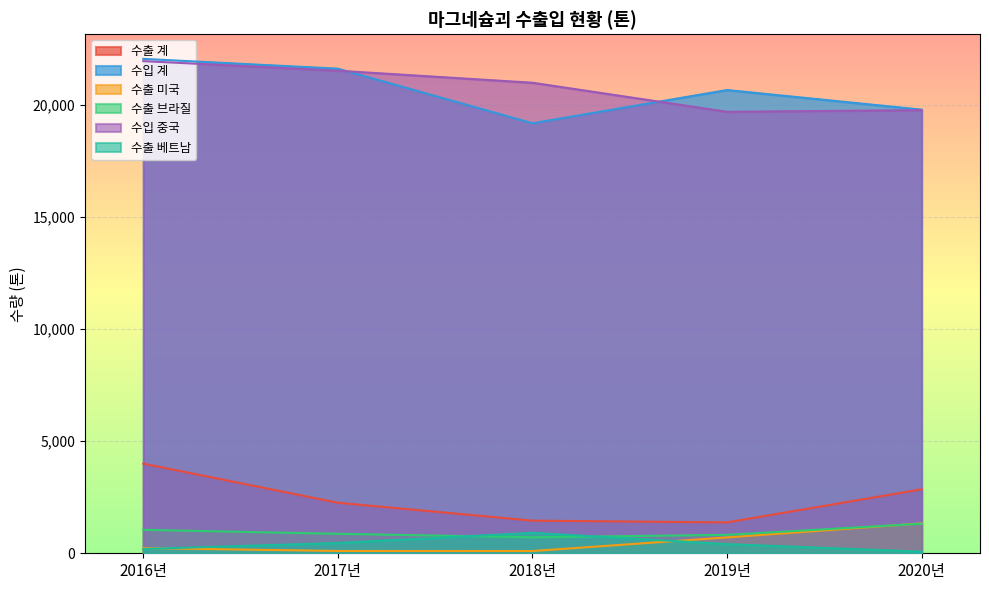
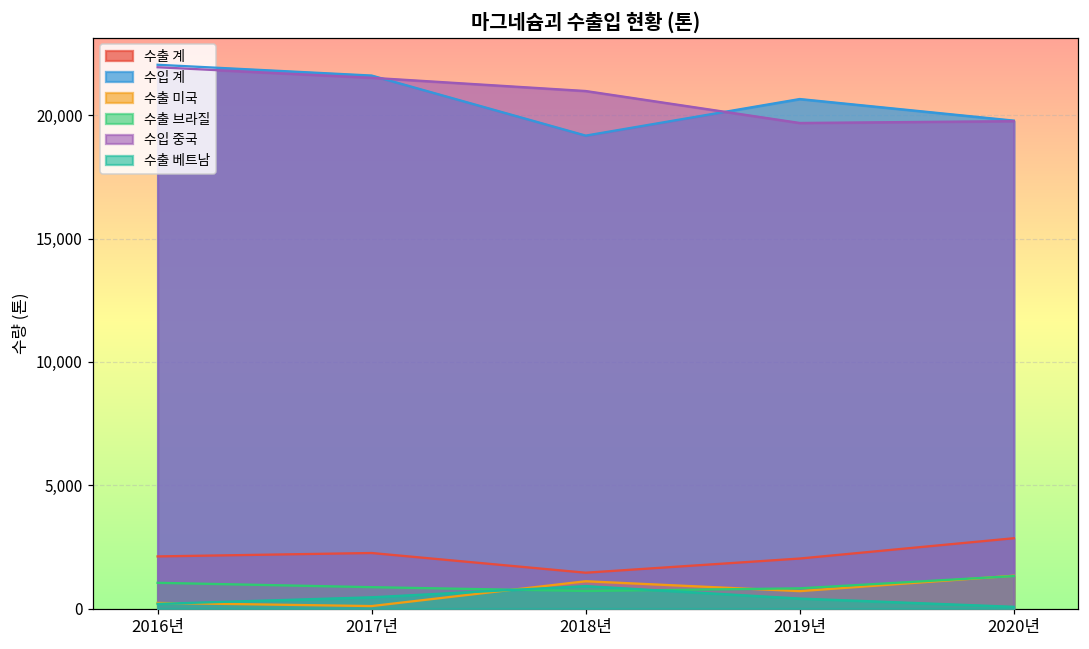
수출 계, 2016년: 4,000 -> 2,100
수출 미국, 2018년: 100 -> 1,100
수출 계, 2019년: 1,400 -> 2,000
